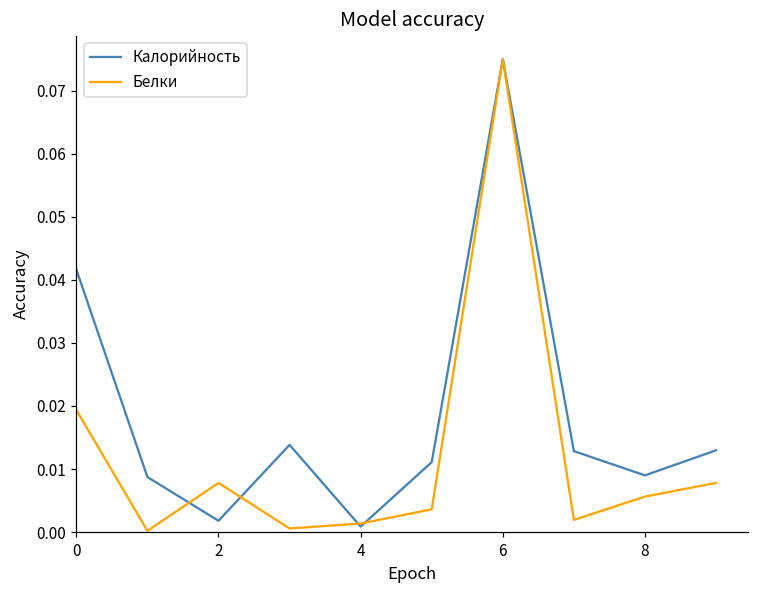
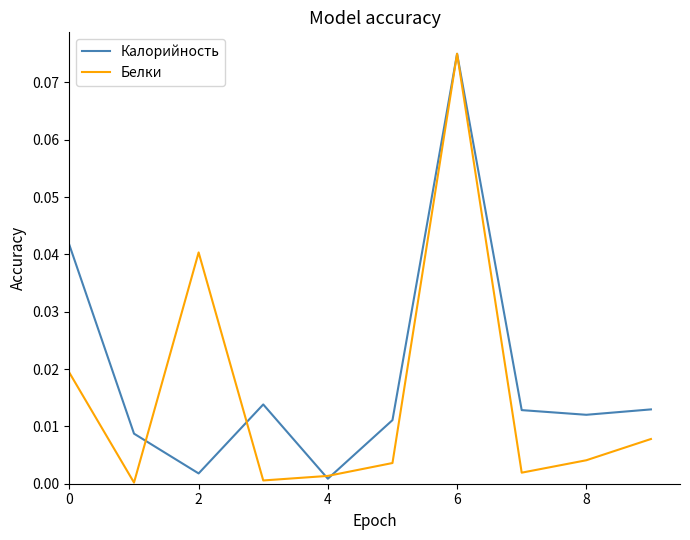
Белки, 2: 0.008 -> 0.040
Калорийность, 8: 0.009 -> 0.012
Белки, 8: 0.006 -> 0.004
